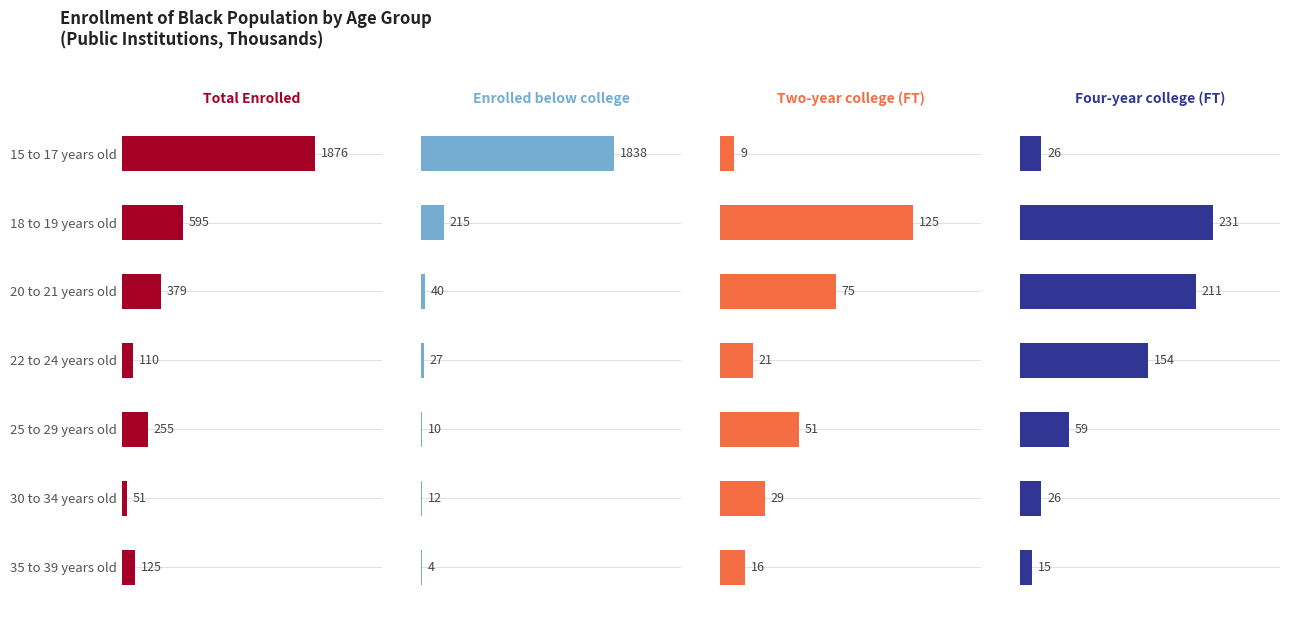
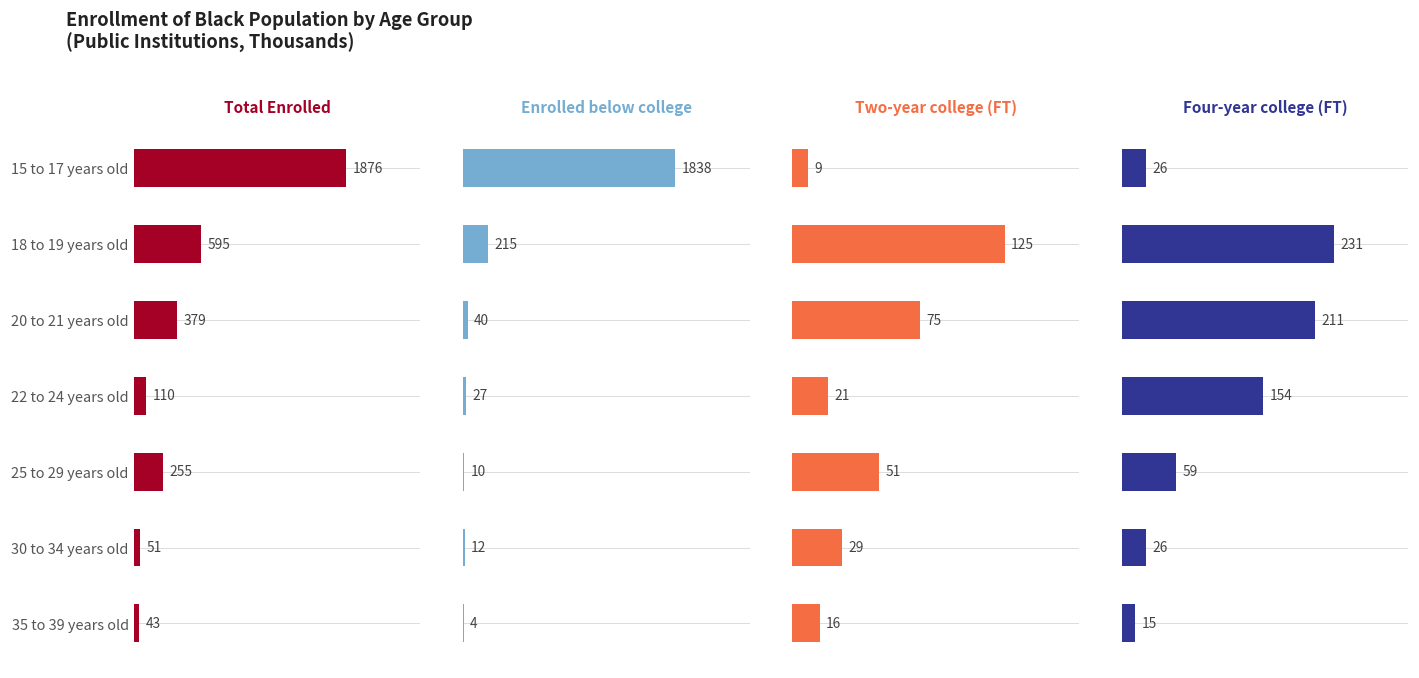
Total Enrolled, 35 to 39 years old: 125 -> 43
